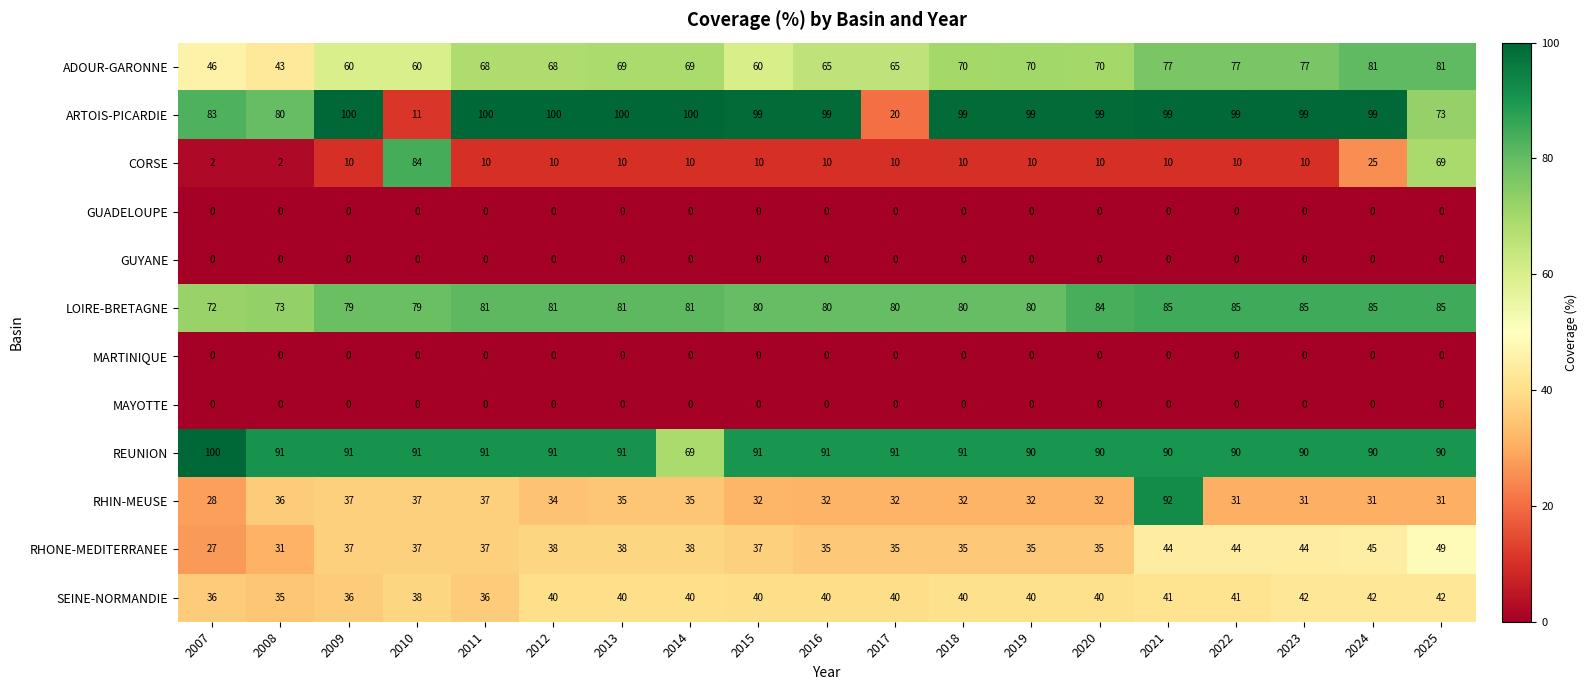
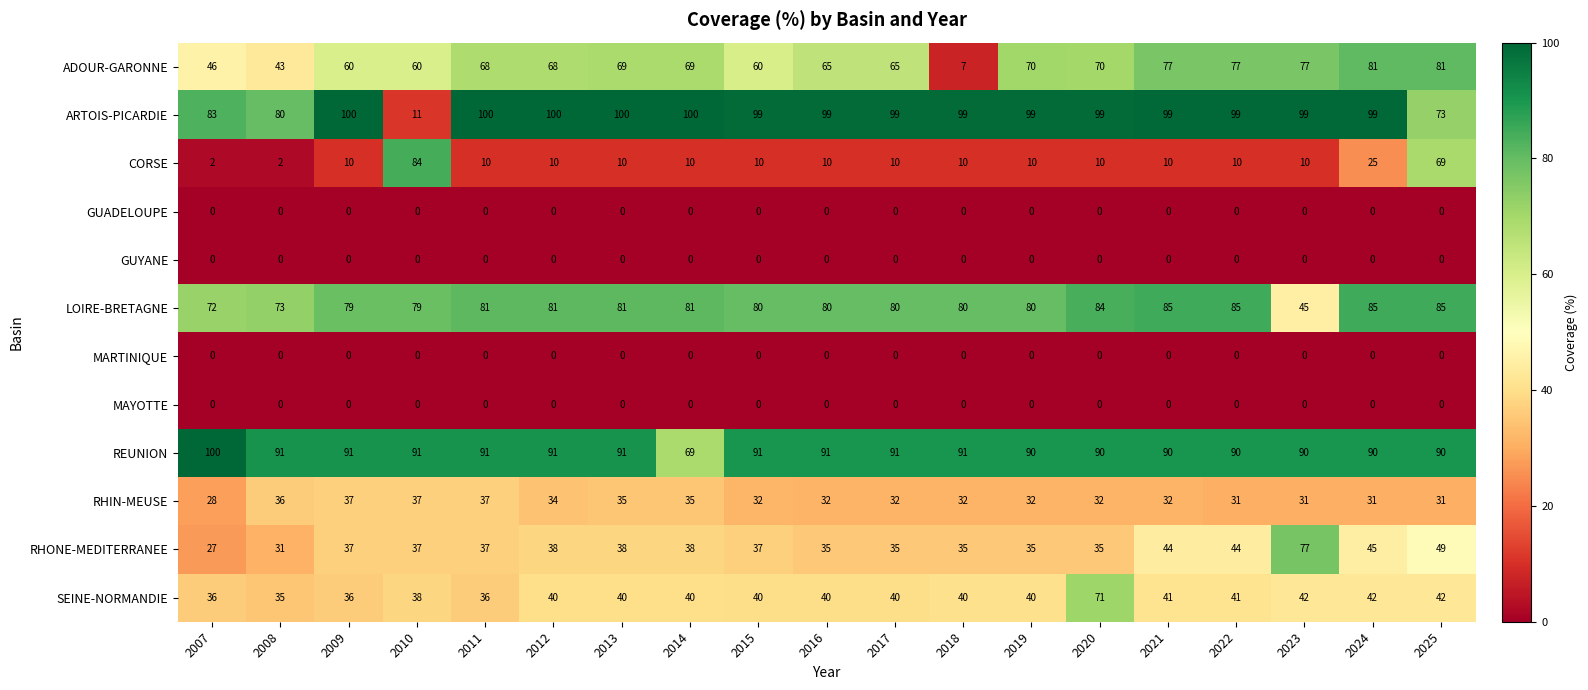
ADOUR-GARONNE, 2018: 70 -> 7
ARTOIS-PICARDIE, 2017: 20 -> 99
LOIRE-BRETAGNE, 2023: 85 -> 45
RHIN-MEUSE, 2021: 92 -> 32
RHONE-MEDITERRANEE, 2023: 44 -> 77
SEINE-NORMANDIE, 2020: 40 -> 71
